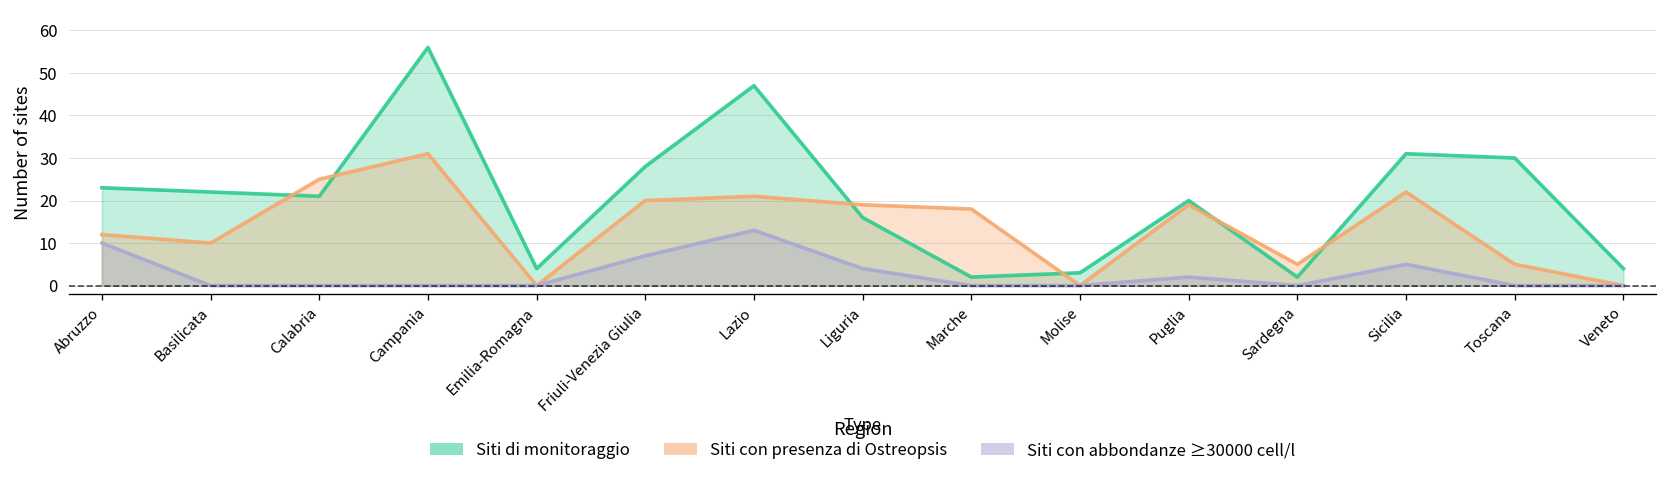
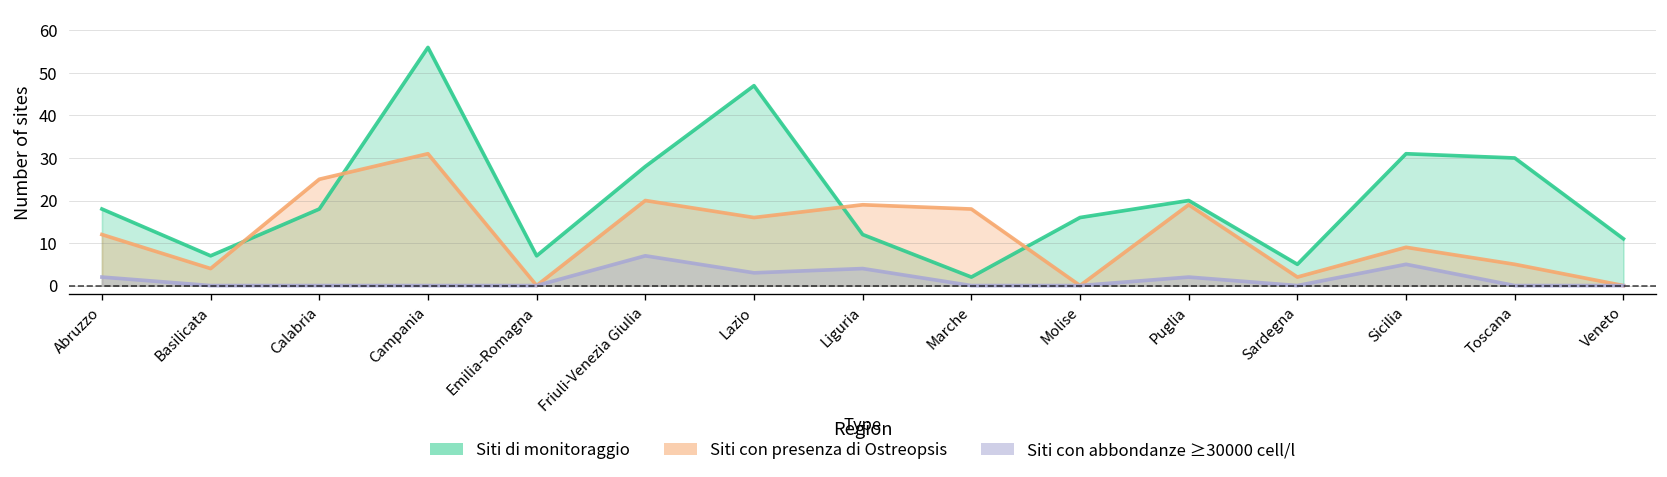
Siti di monitoraggio, Abruzzo: 23 -> 18
Siti con abbondanze ≥30000 cell/l, Abruzzo: 10 -> 2
Siti di monitoraggio, Basilicata: 22 -> 7
Siti con presenza di Ostreopsis, Basilicata: 10 -> 4
Siti di monitoraggio, Calabria: 21 -> 18
Siti di monitoraggio, Emilia-Romagna: 4 -> 7
Siti con presenza di Ostreopsis, Lazio: 21 -> 16
Siti con abbondanze ≥30000 cell/l, Lazio: 13 -> 3
Siti di monitoraggio, Liguria: 16 -> 12
Siti di monitoraggio, Molise: 3 -> 16
Siti di monitoraggio, Sardegna: 2 -> 5
Siti con presenza di Ostreopsis, Sardegna: 5 -> 2
Siti con presenza di Ostreopsis, Sicilia: 22 -> 9
Siti di monitoraggio, Veneto: 4 -> 11
